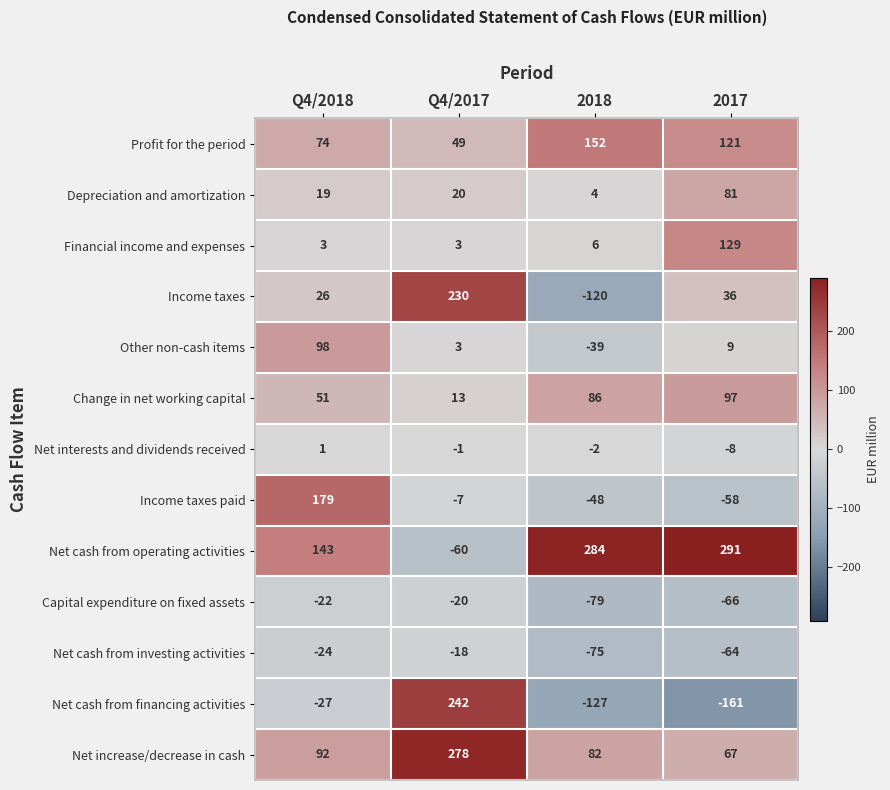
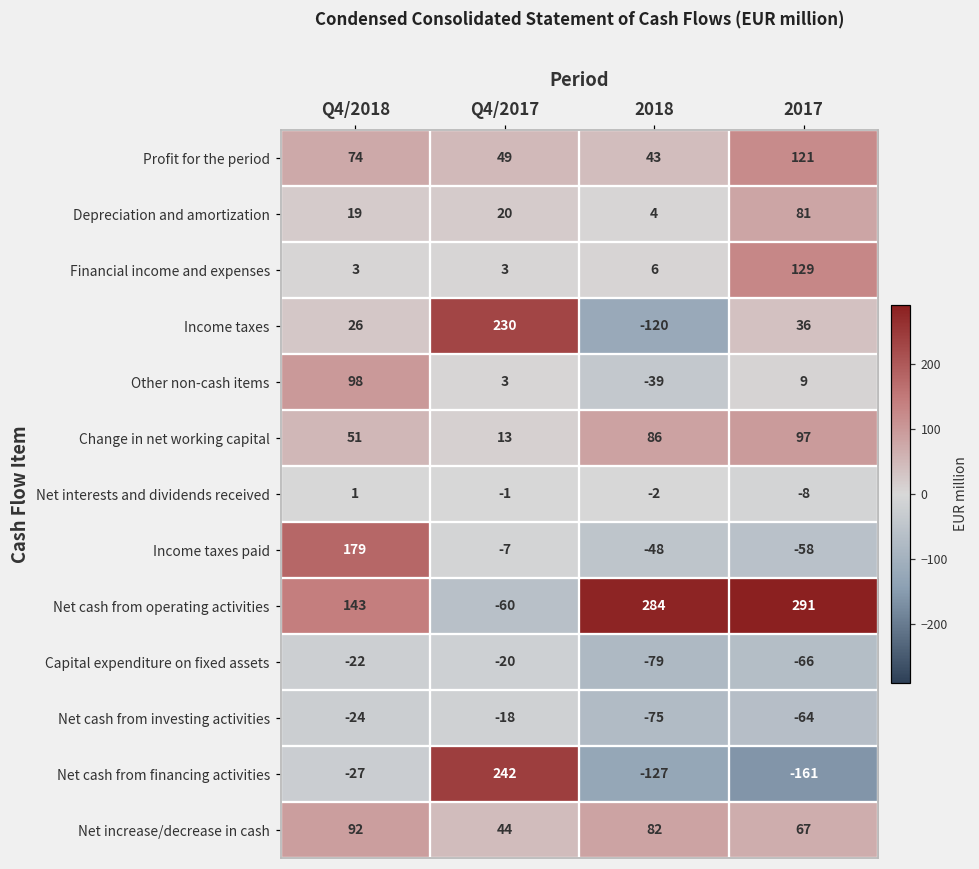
Profit for the period, 2018: 152 -> 43
Net increase/decrease in cash, Q4/2017: 278 -> 44
